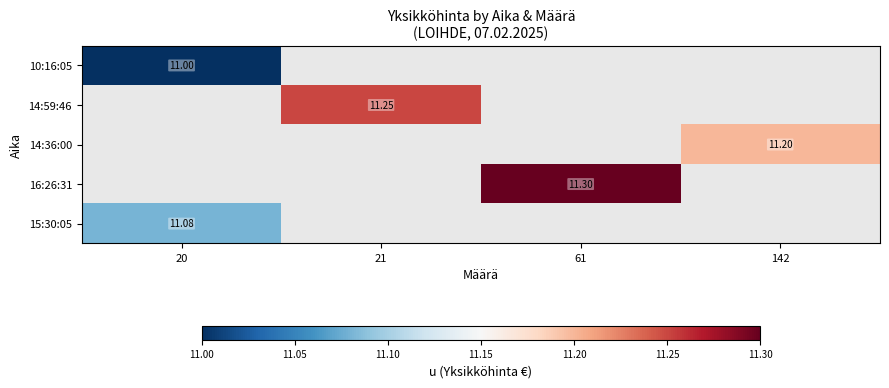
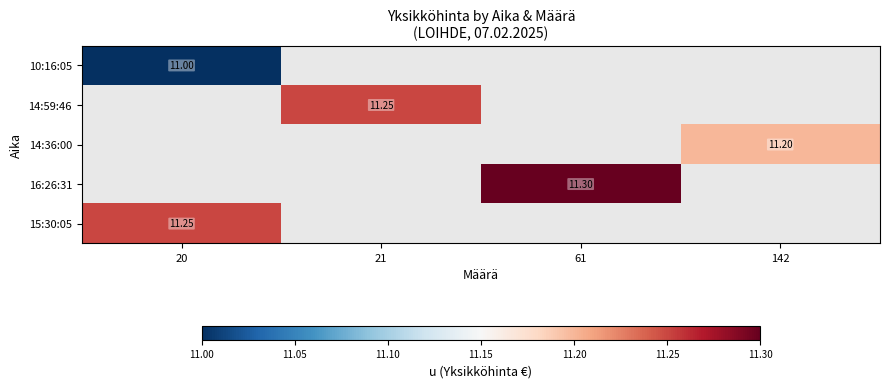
15:30:05, 20: 11.08 -> 11.25
